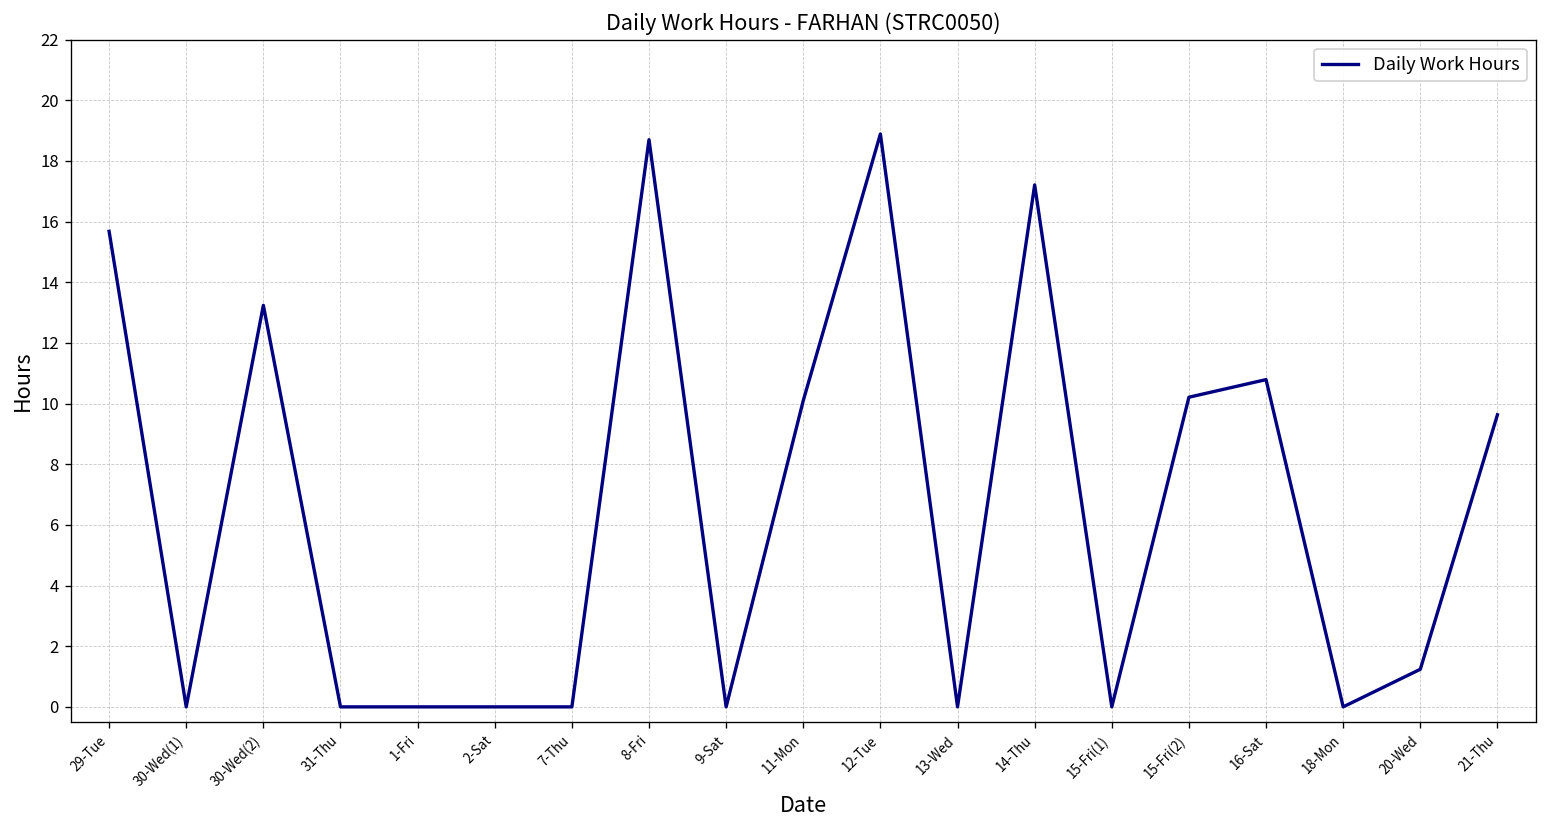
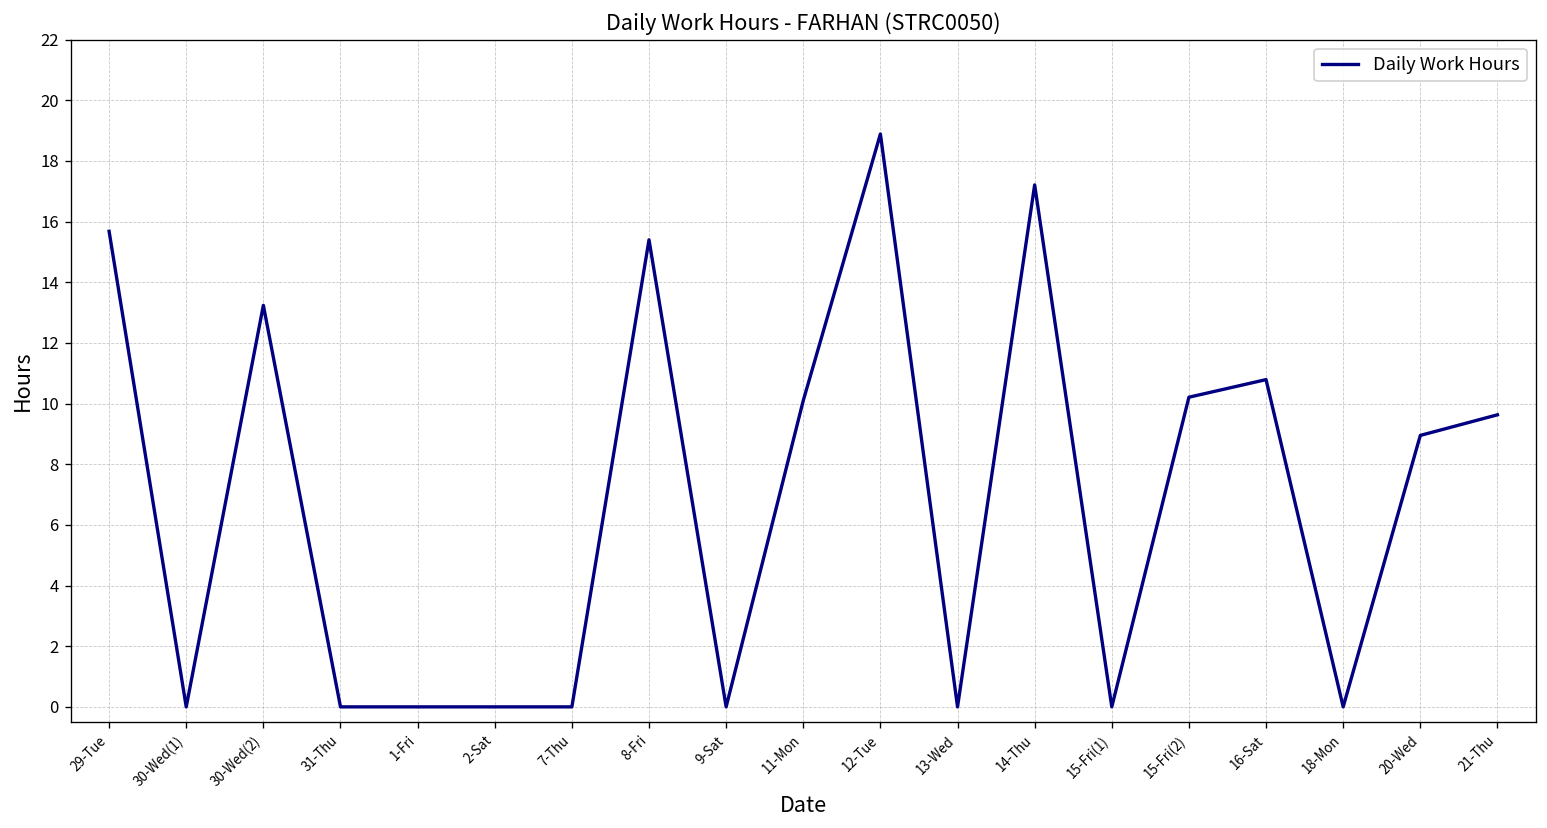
8-Fri: 18.7 -> 15.4
20-Wed: 1.2 -> 9.0
